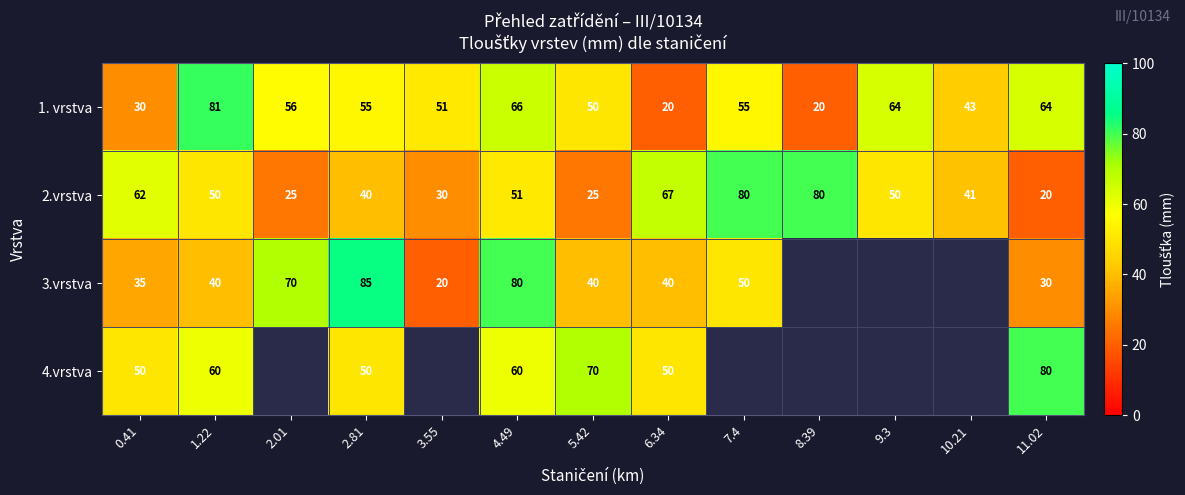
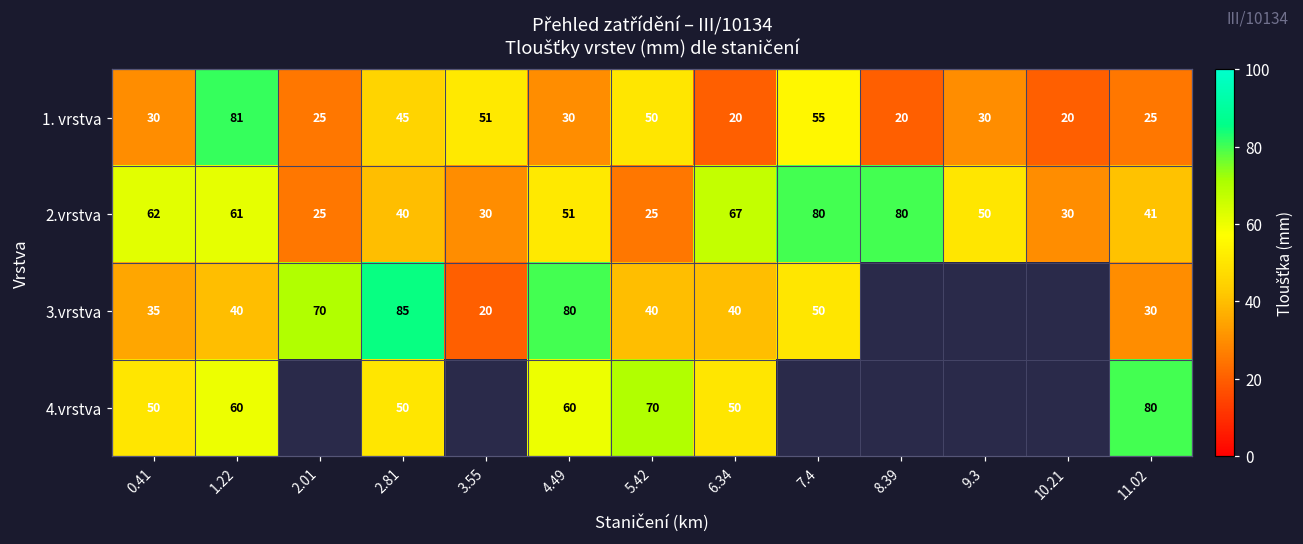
1. vrstva, 2.01: 56 -> 25
1. vrstva, 2.81: 55 -> 45
1. vrstva, 4.49: 66 -> 30
1. vrstva, 9.3: 64 -> 30
1. vrstva, 10.21: 43 -> 20
1. vrstva, 11.02: 64 -> 25
2.vrstva, 1.22: 50 -> 61
2.vrstva, 10.21: 41 -> 30
2.vrstva, 11.02: 20 -> 41
